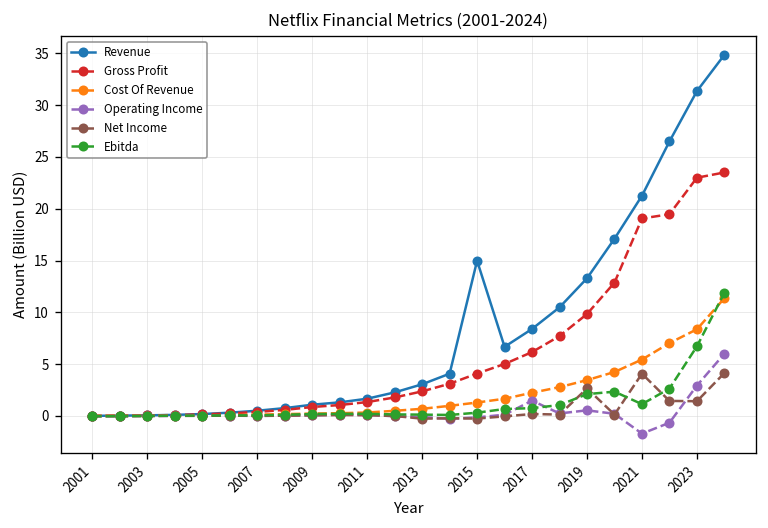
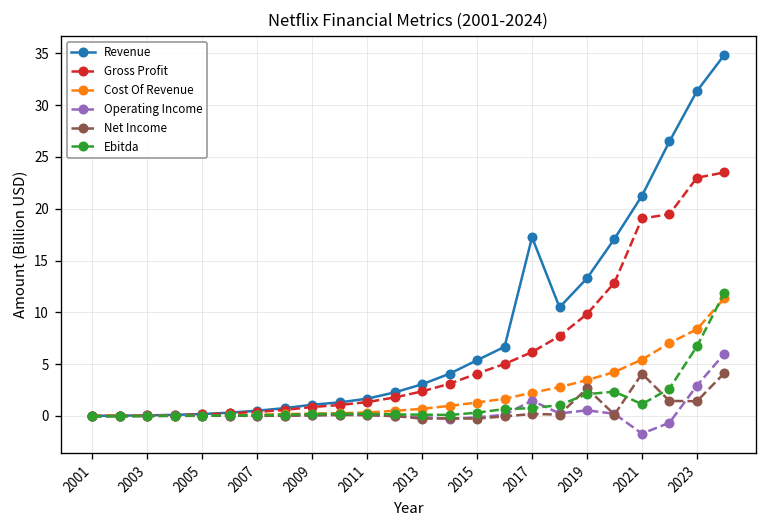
Revenue, 2015: 15 -> 5
Revenue, 2017: 8 -> 17
